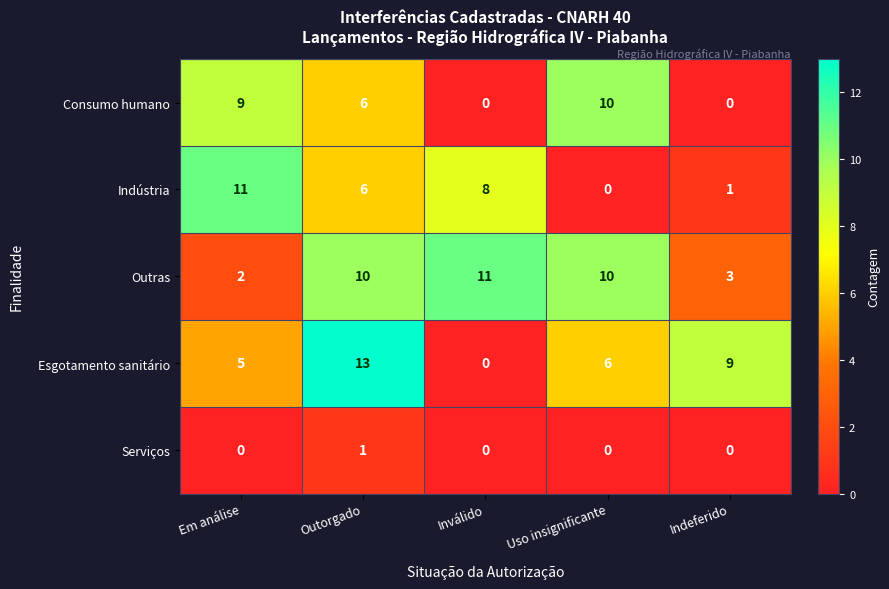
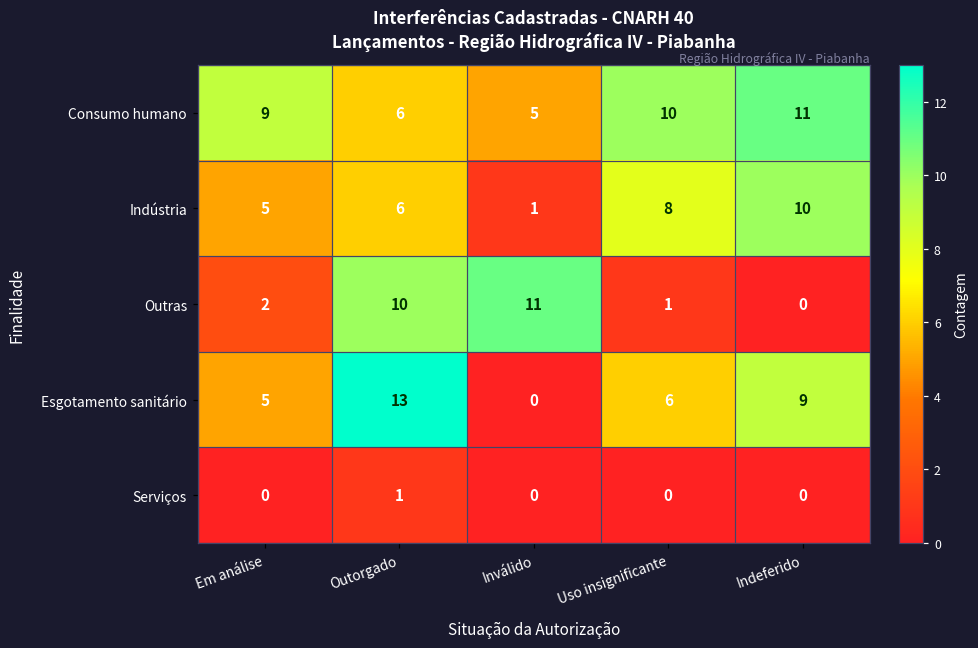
Consumo humano, Inválido: 0 -> 5
Consumo humano, Indeferido: 0 -> 11
Indústria, Em análise: 11 -> 5
Indústria, Inválido: 8 -> 1
Indústria, Uso insignificante: 0 -> 8
Indústria, Indeferido: 1 -> 10
Outras, Uso insignificante: 10 -> 1
Outras, Indeferido: 3 -> 0
